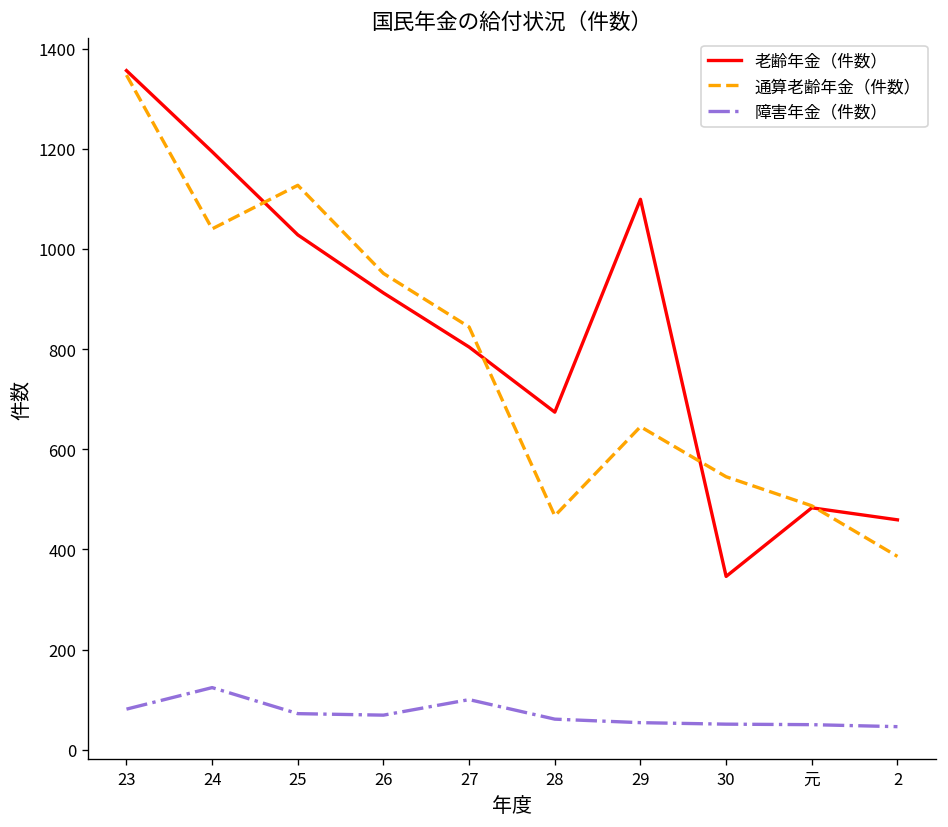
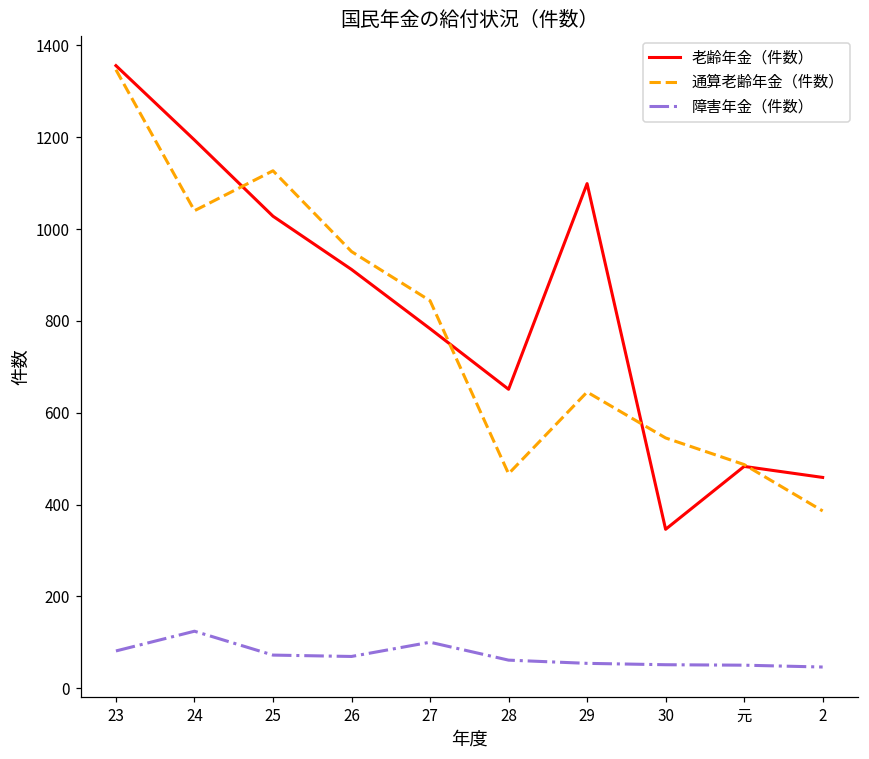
老齢年金（件数）, 27: 800 -> 780
老齢年金（件数）, 28: 670 -> 650
